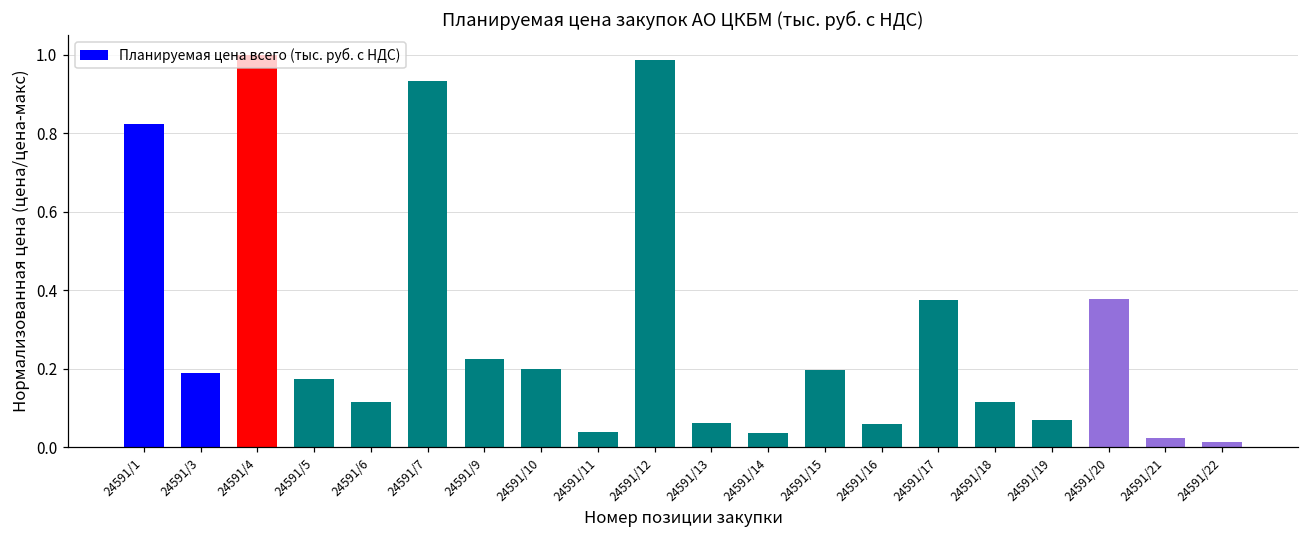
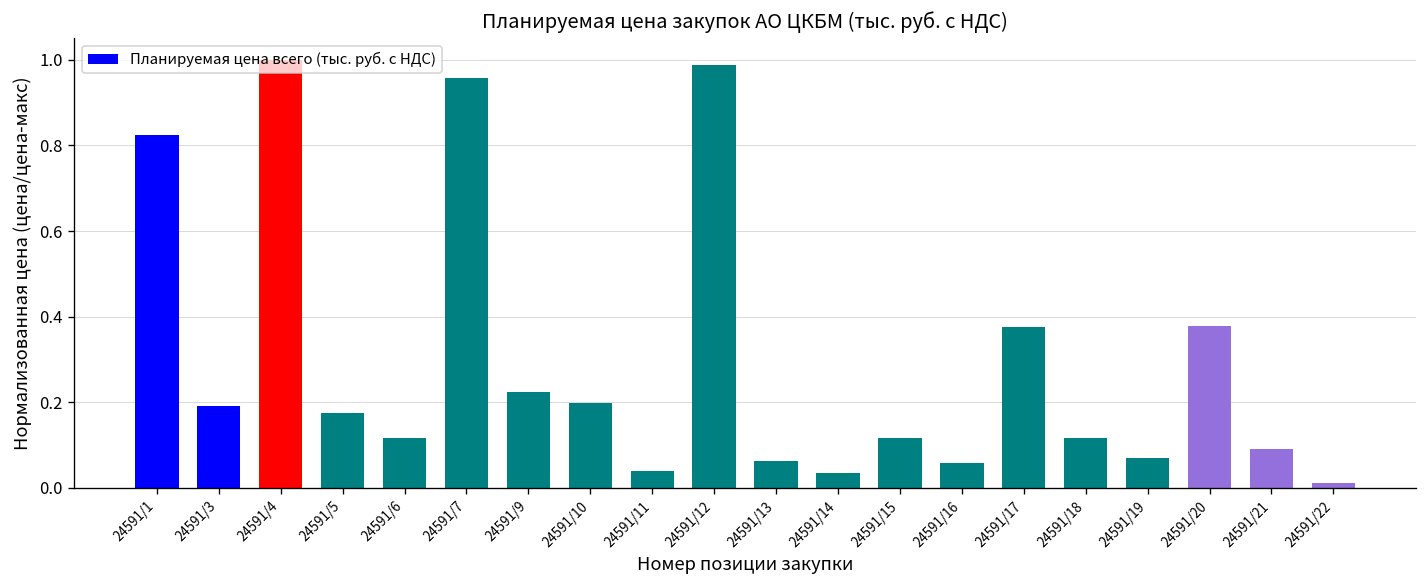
24591/7: 0.93 -> 0.96
24591/15: 0.20 -> 0.12
24591/21: 0.02 -> 0.09
